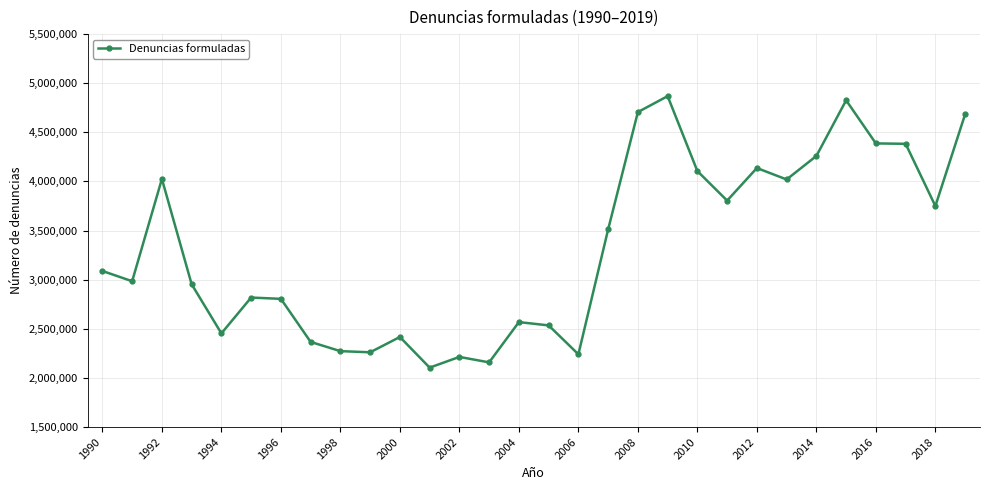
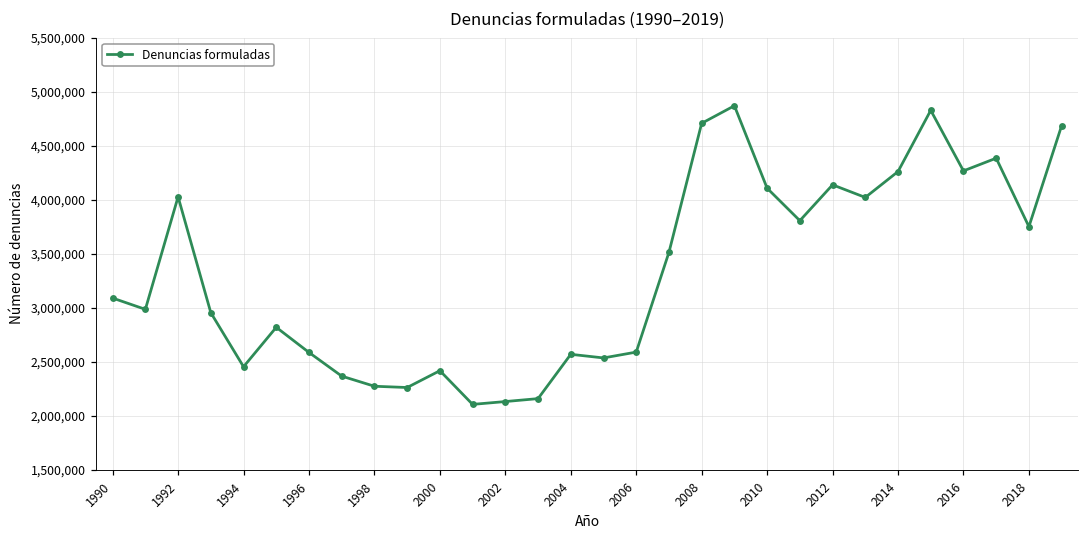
1996: 2,800,000 -> 2,600,000
2002: 2,200,000 -> 2,100,000
2006: 2,200,000 -> 2,600,000
2016: 4,400,000 -> 4,300,000
